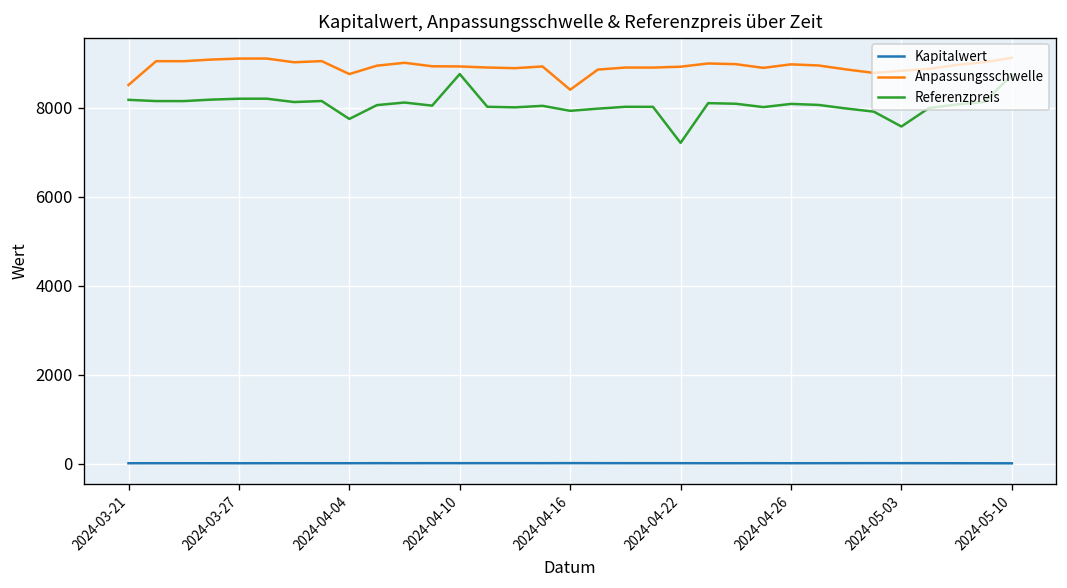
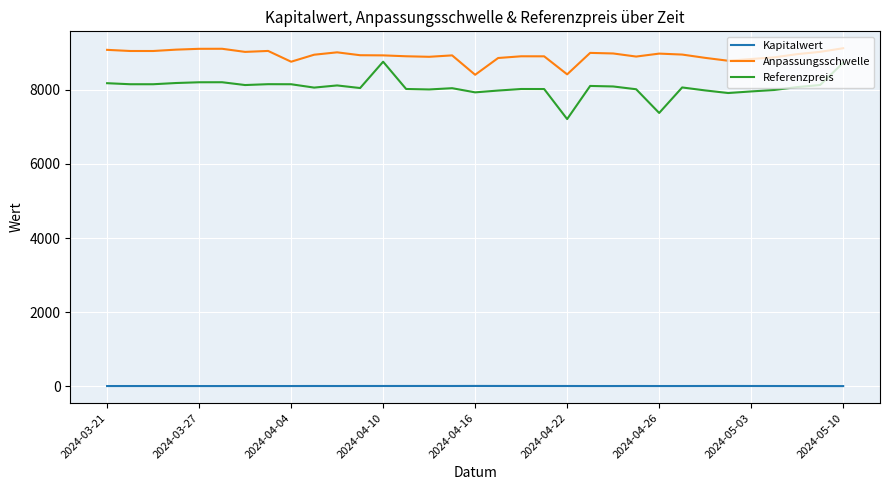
Anpassungsschwelle, 2024-03-21: 8500 -> 9100
Referenzpreis, 2024-04-04: 7800 -> 8200
Anpassungsschwelle, 2024-04-22: 8900 -> 8400
Referenzpreis, 2024-04-26: 8100 -> 7400
Referenzpreis, 2024-05-03: 7600 -> 8000
